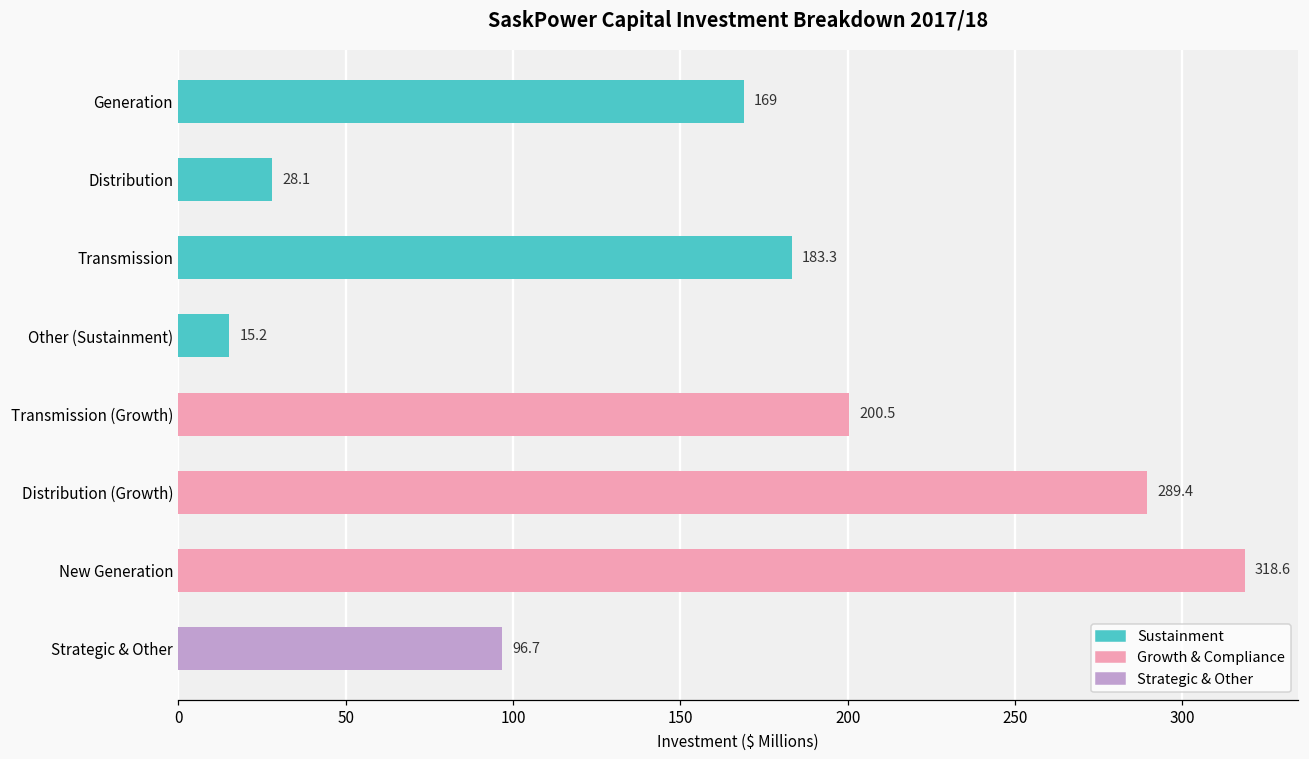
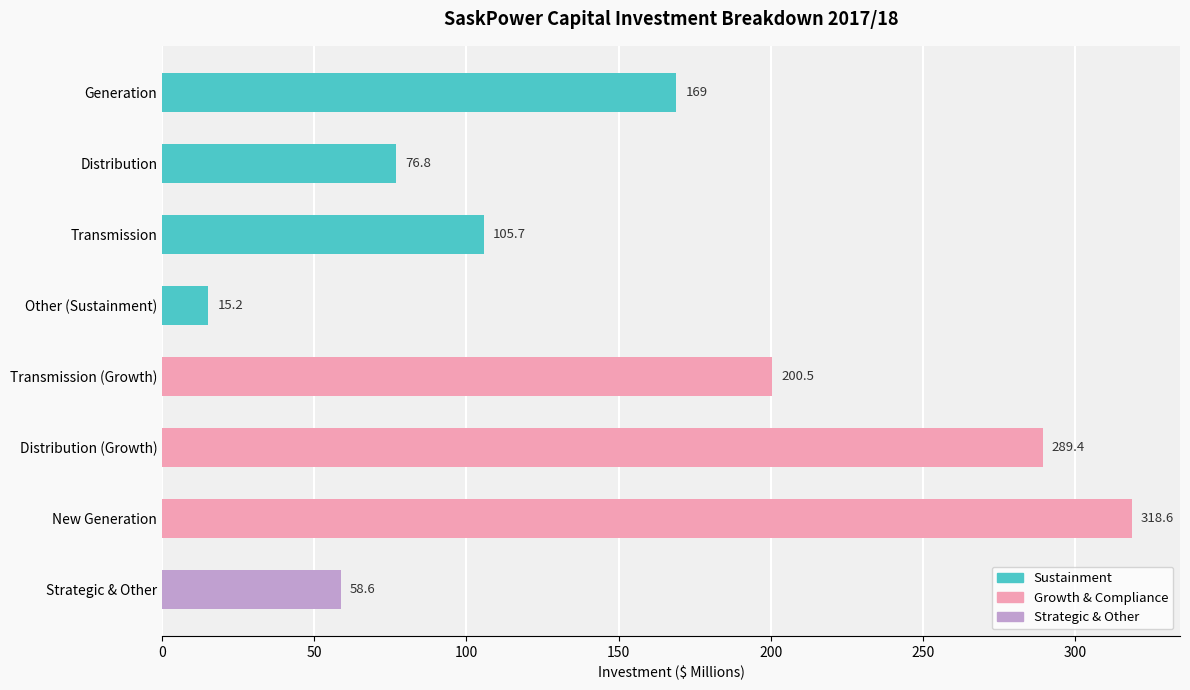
Distribution: 28.1 -> 76.8
Transmission: 183.3 -> 105.7
Strategic & Other: 96.7 -> 58.6
